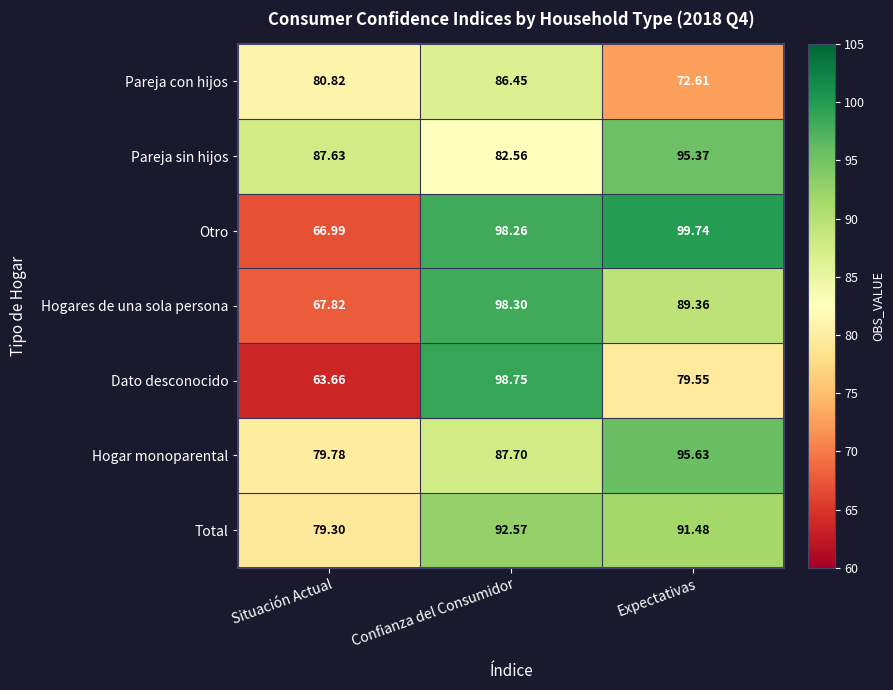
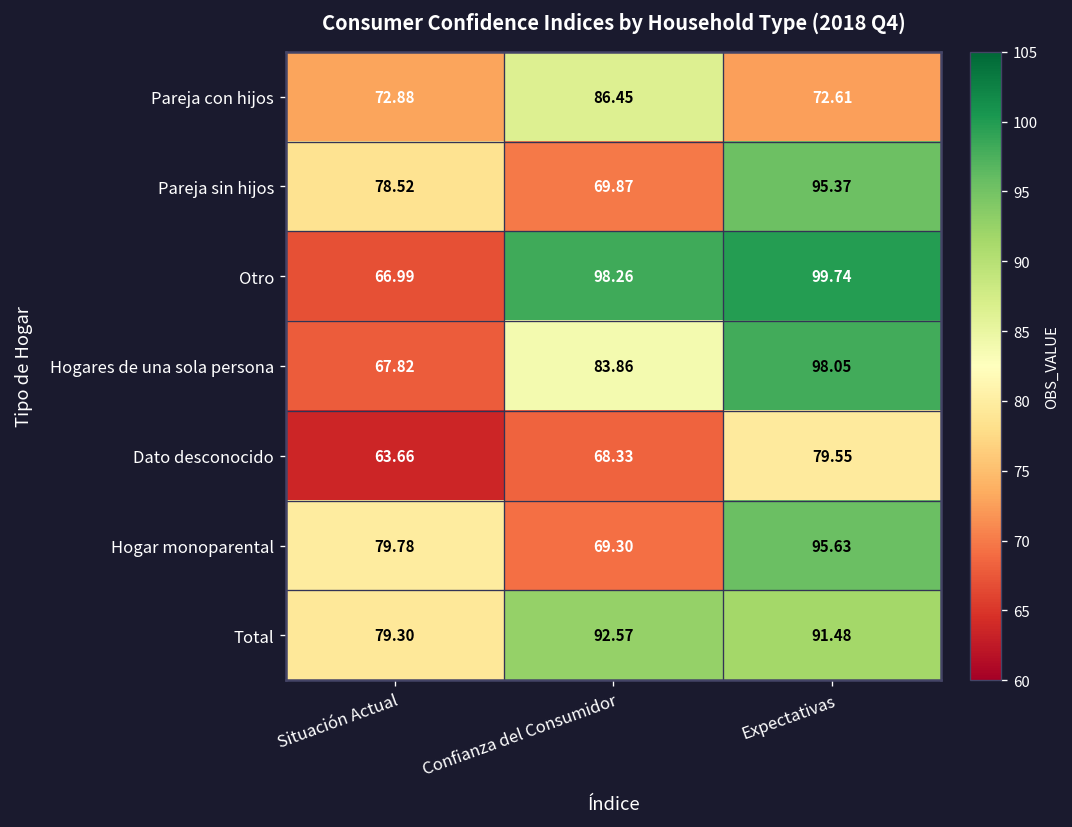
Pareja con hijos, Situación Actual: 80.82 -> 72.88
Pareja sin hijos, Situación Actual: 87.63 -> 78.52
Pareja sin hijos, Confianza del Consumidor: 82.56 -> 69.87
Hogares de una sola persona, Confianza del Consumidor: 98.30 -> 83.86
Hogares de una sola persona, Expectativas: 89.36 -> 98.05
Dato desconocido, Confianza del Consumidor: 98.75 -> 68.33
Hogar monoparental, Confianza del Consumidor: 87.70 -> 69.30
